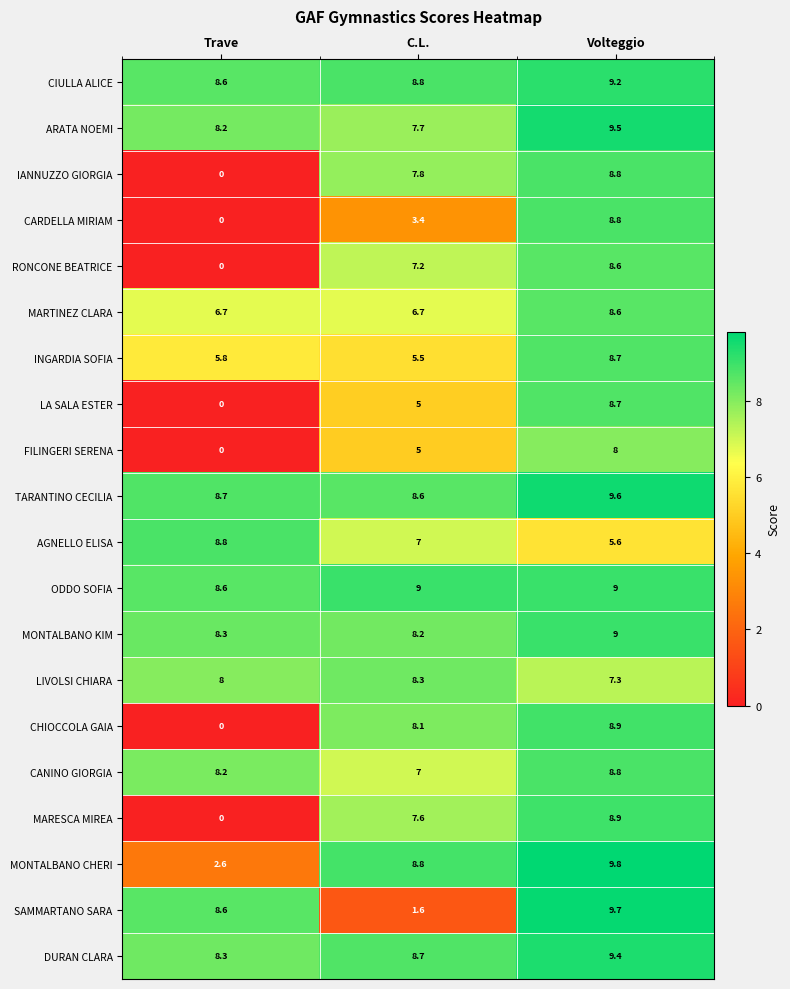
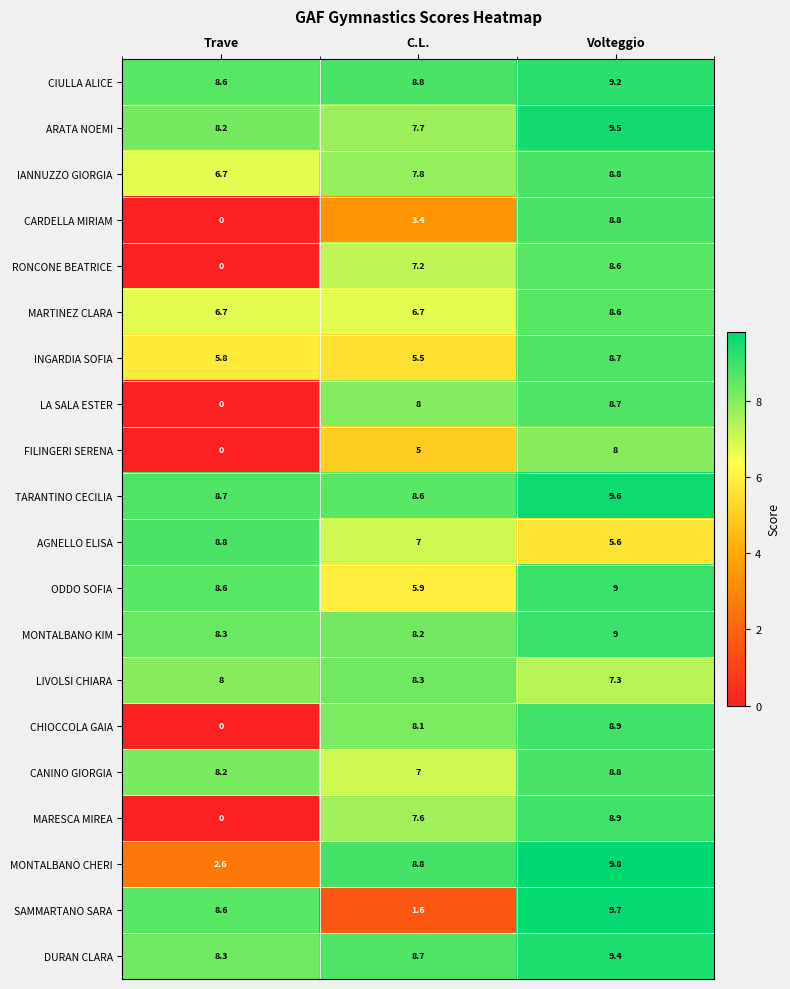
IANNUZZO GIORGIA, Trave: 0 -> 6.7
LA SALA ESTER, C.L.: 5 -> 8
ODDO SOFIA, C.L.: 9 -> 5.9
